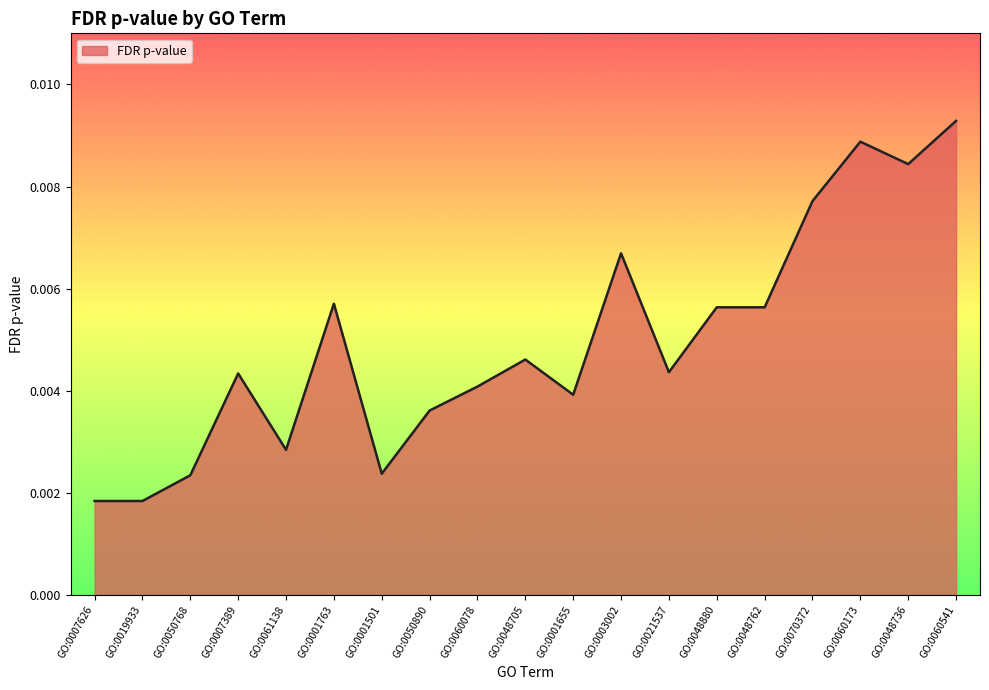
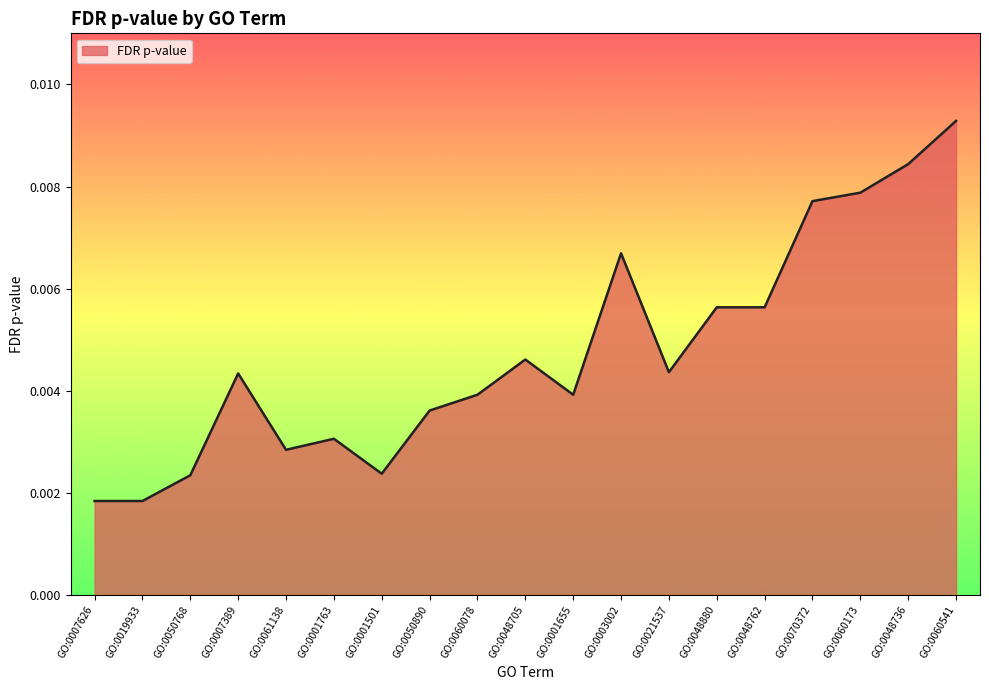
GO:0001763: 0.0057 -> 0.0031
GO:0060078: 0.0041 -> 0.0039
GO:0060173: 0.0089 -> 0.0079
